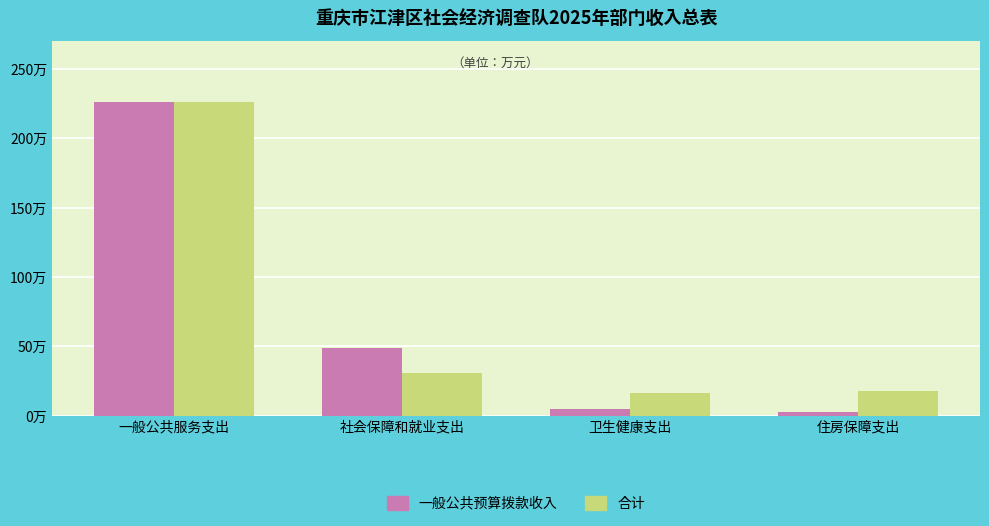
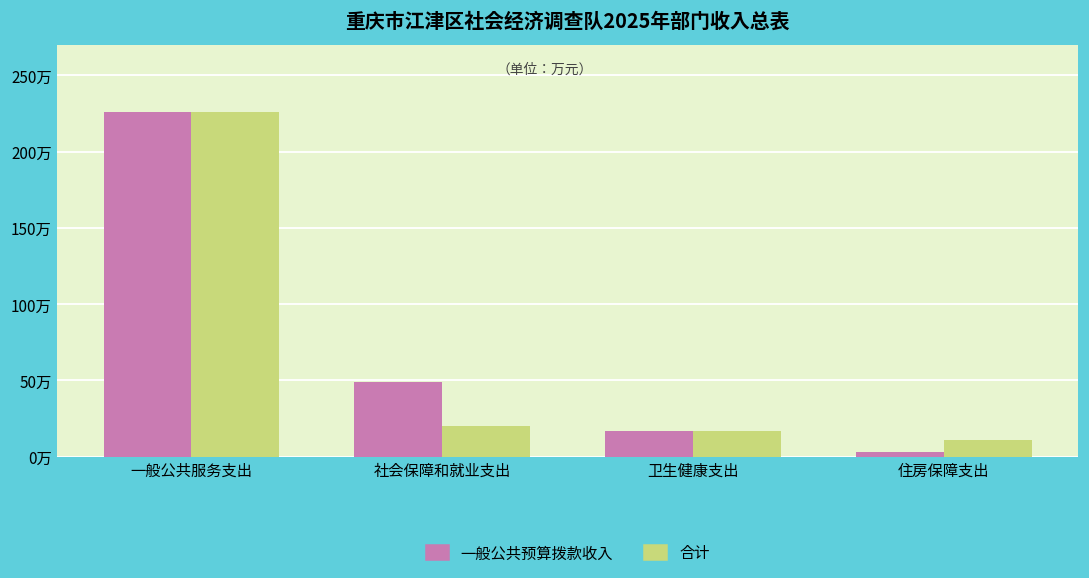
合计, 社会保障和就业支出: 31万 -> 20万
一般公共预算拨款收入, 卫生健康支出: 5万 -> 17万
合计, 住房保障支出: 18万 -> 11万
